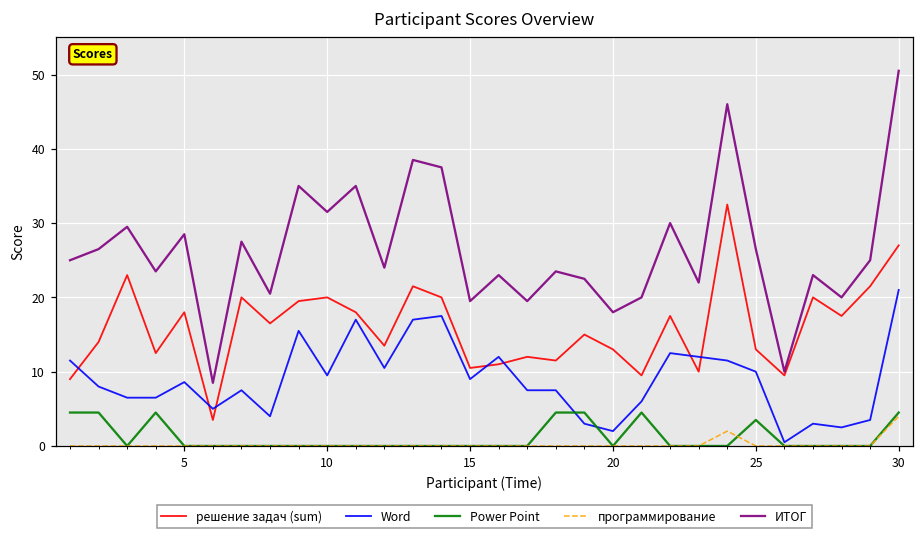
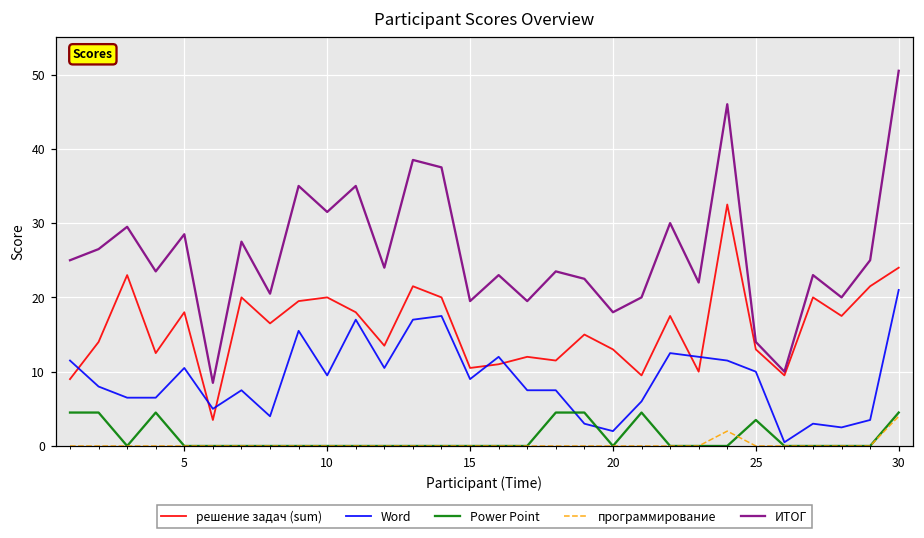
Word, 5: 9 -> 11
ИТОГ, 25: 27 -> 14
решение задач (sum), 30: 27 -> 24
